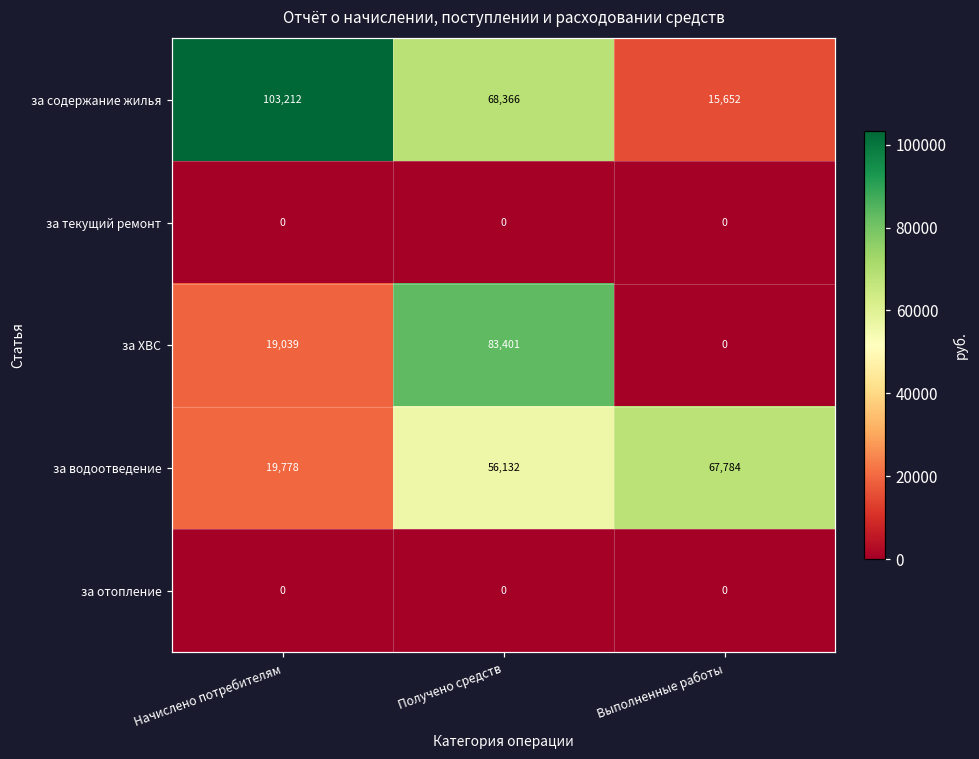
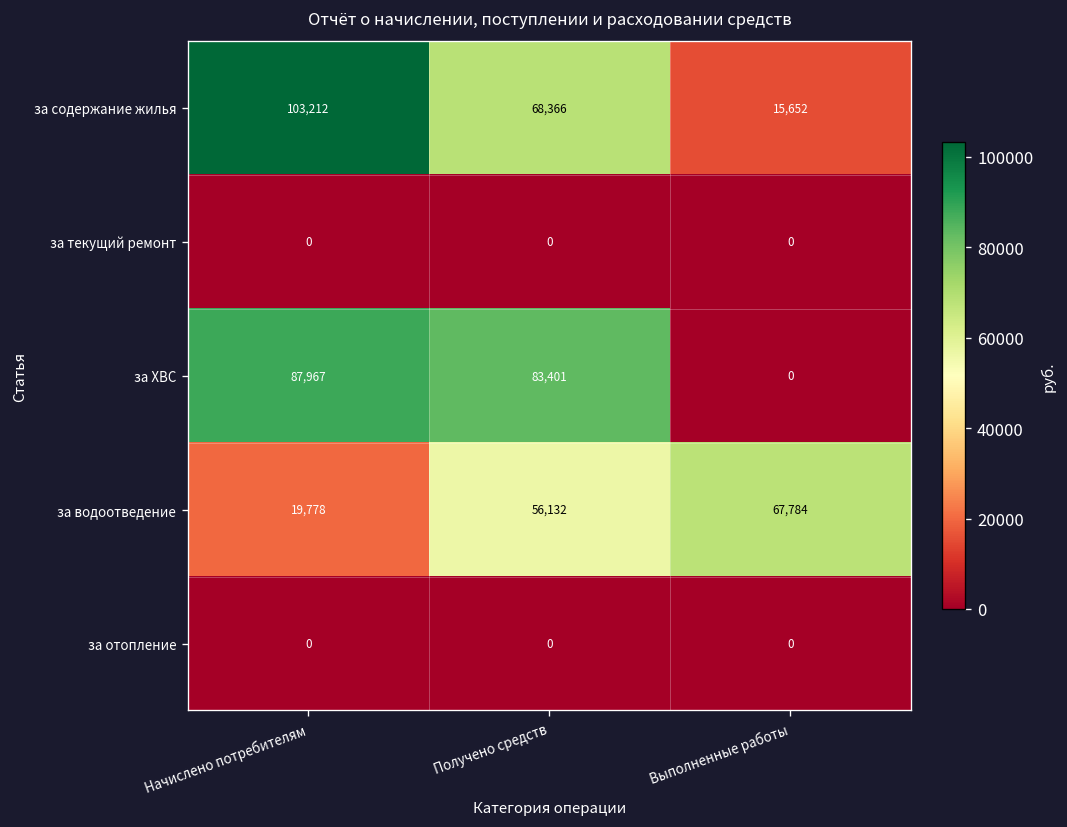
за ХВС, Начислено потребителям: 19,039 -> 87,967
